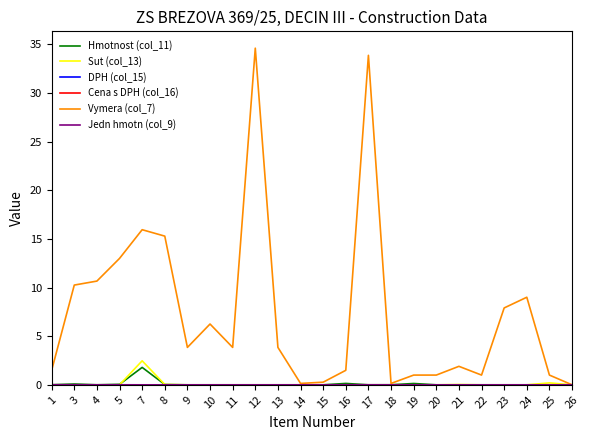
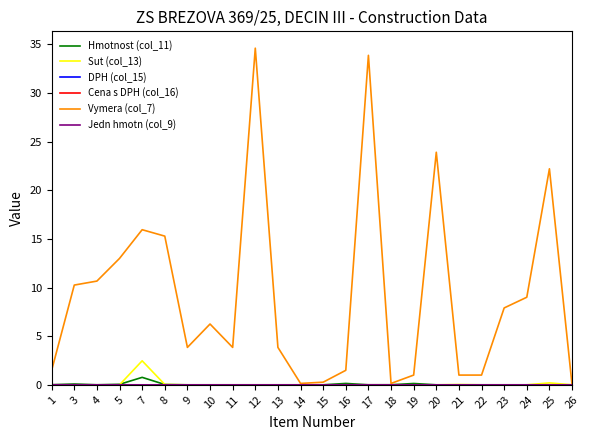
Hmotnost (col_11), 7: 2 -> 1
Vymera (col_7), 20: 1 -> 24
Vymera (col_7), 21: 2 -> 1
Vymera (col_7), 25: 1 -> 22
